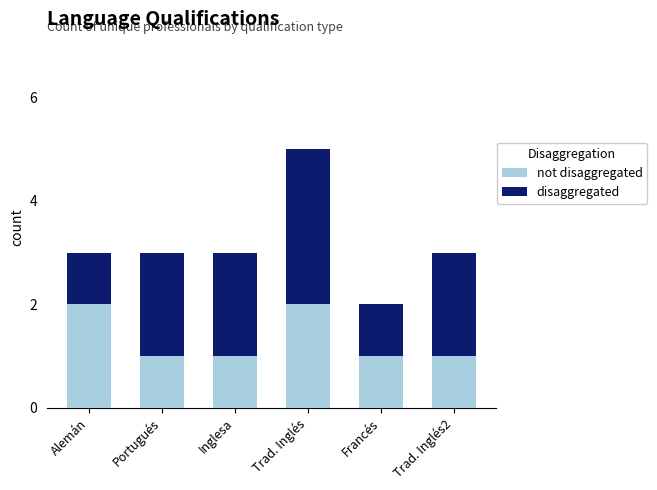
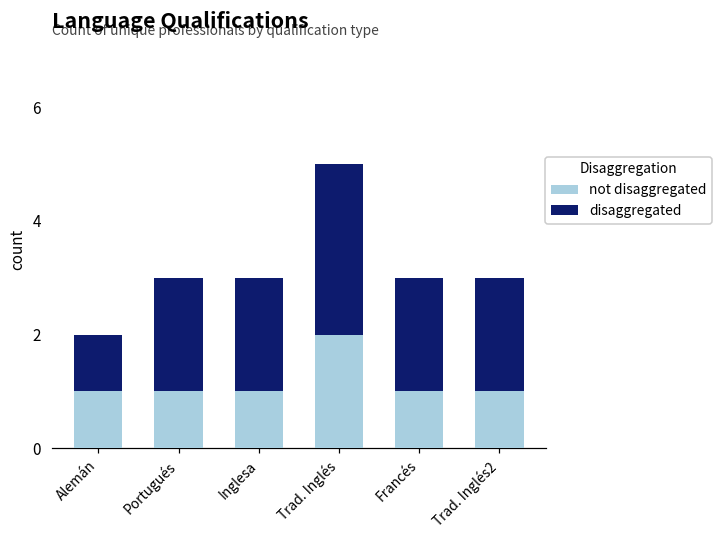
not disaggregated, Alemán: 2 -> 1
disaggregated, Francés: 1 -> 2
